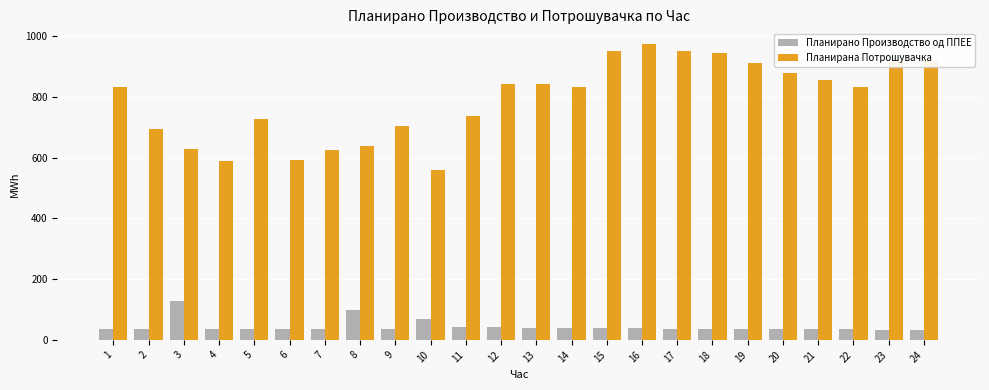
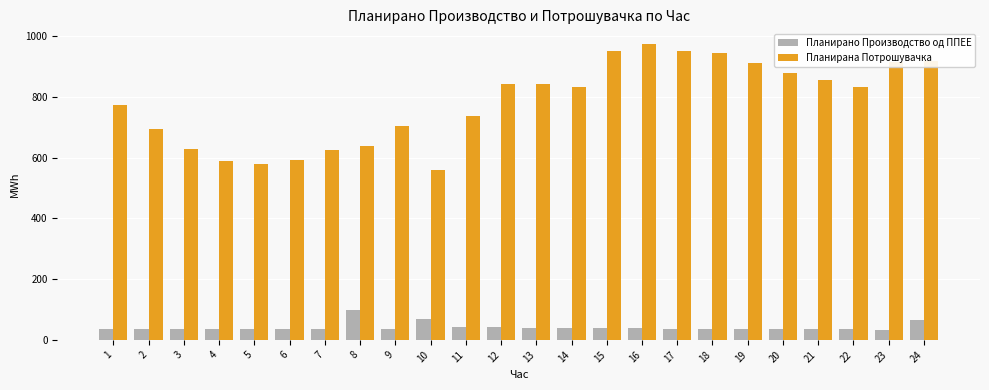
Планирана Потрошувачка, 1: 830 -> 780
Планирано Производство од ППЕЕ, 3: 130 -> 40
Планирана Потрошувачка, 5: 730 -> 580
Планирано Производство од ППЕЕ, 24: 30 -> 70
